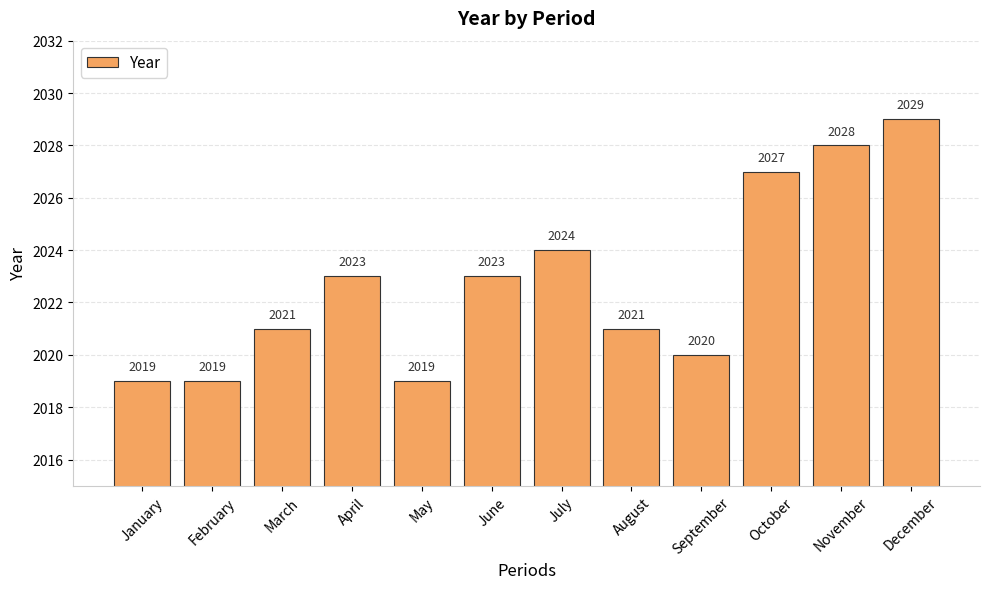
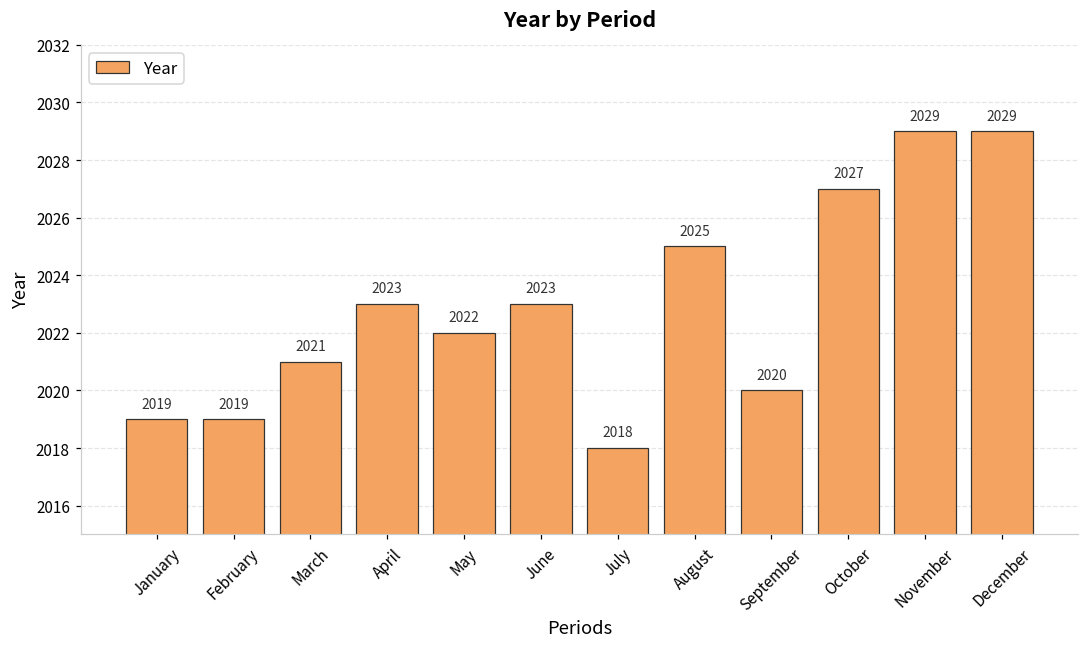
May: 2019 -> 2022
July: 2024 -> 2018
August: 2021 -> 2025
November: 2028 -> 2029
